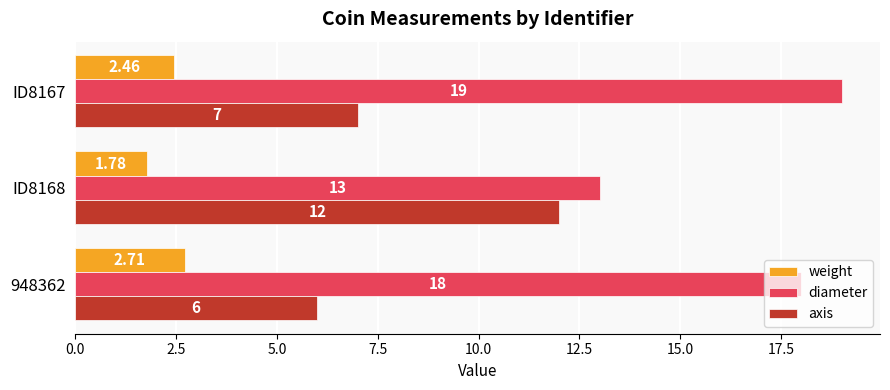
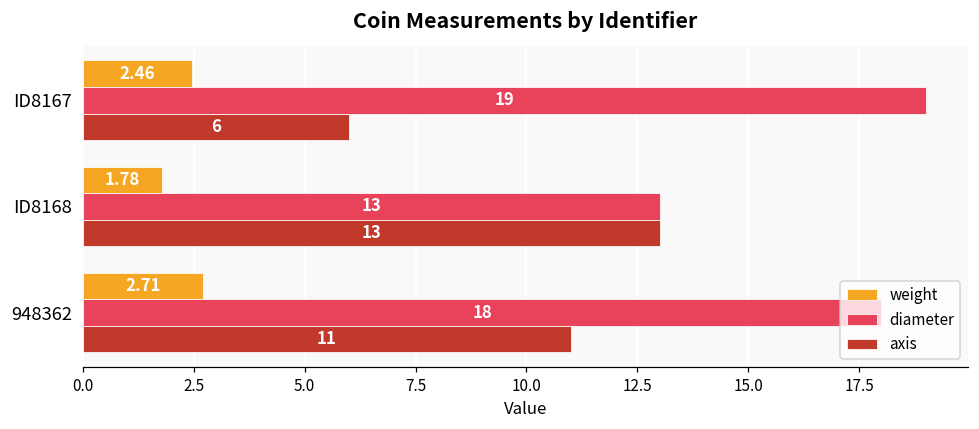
axis, ID8167: 7 -> 6
axis, ID8168: 12 -> 13
axis, 948362: 6 -> 11
